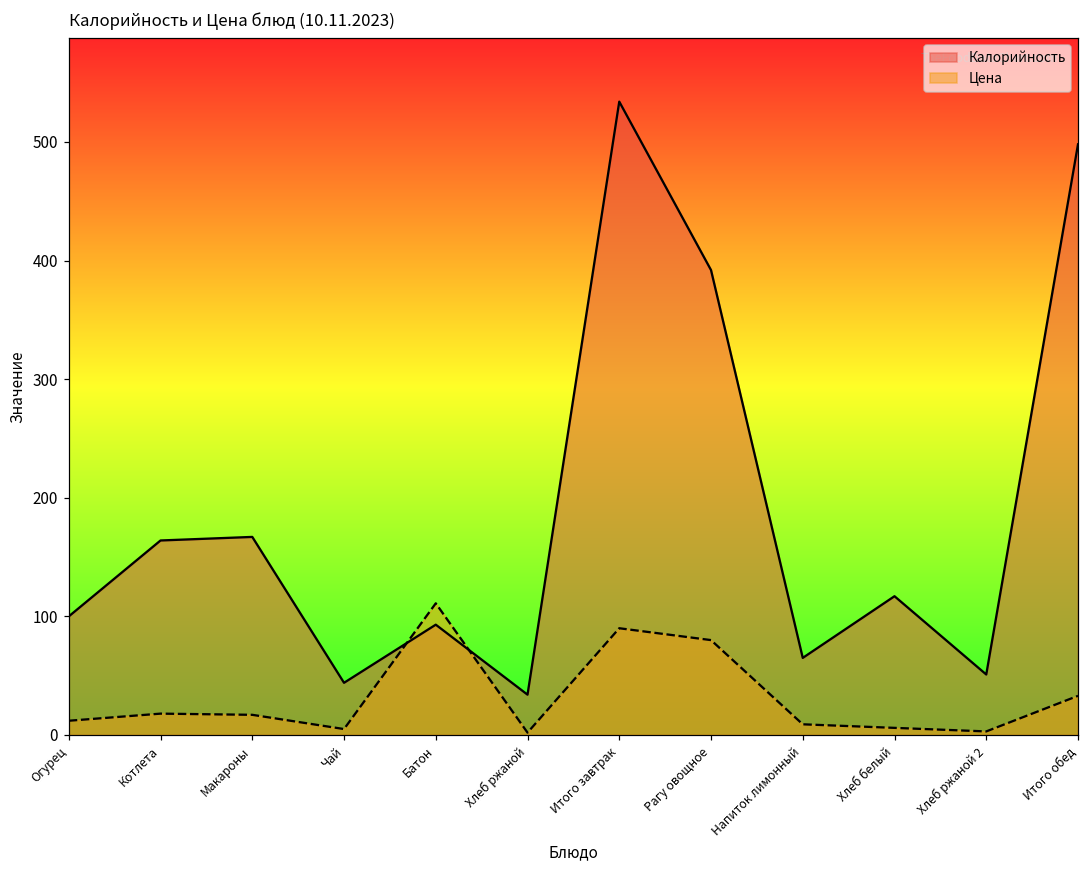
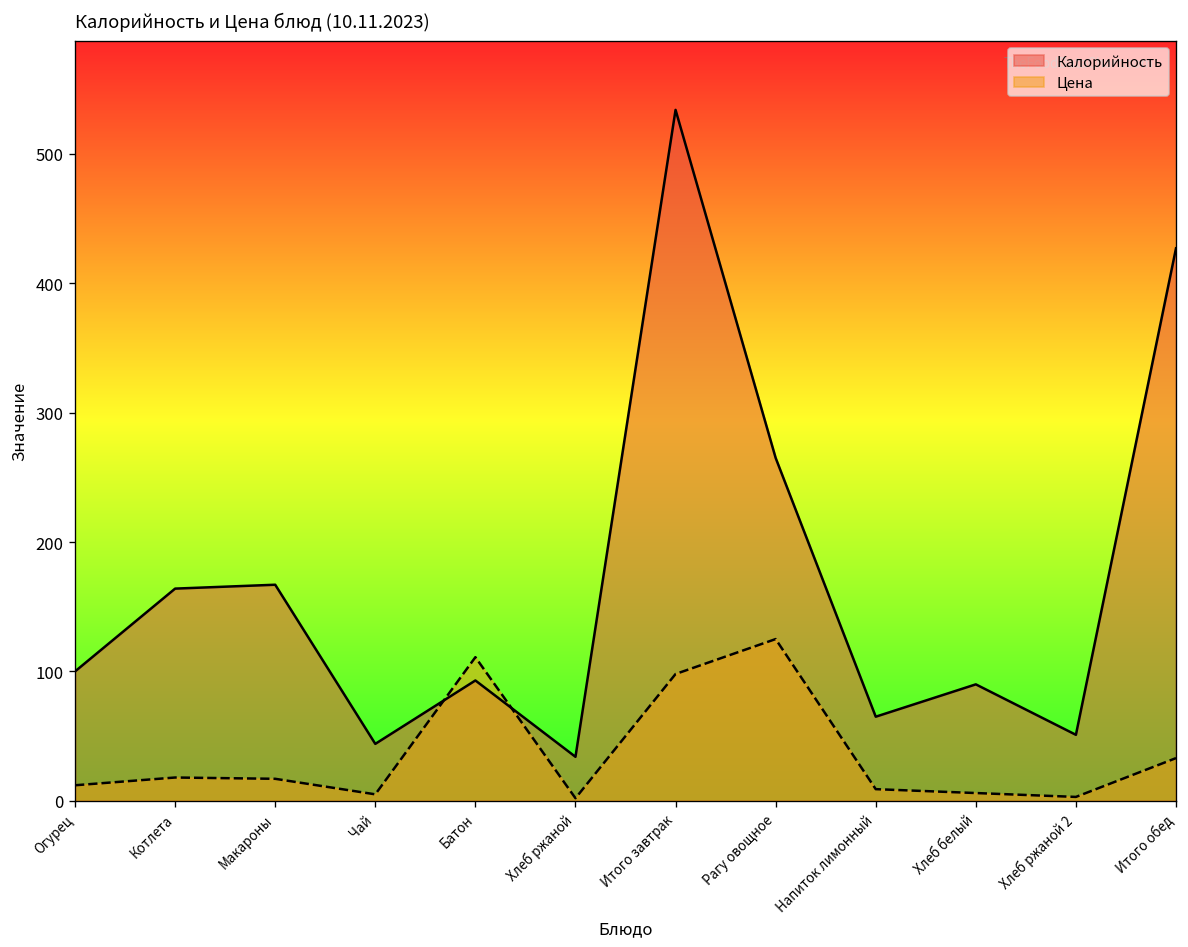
Цена, Итого завтрак: 90 -> 98
Калорийность, Рагу овощное: 392 -> 265
Цена, Рагу овощное: 80 -> 125
Калорийность, Хлеб белый: 117 -> 90
Калорийность, Итого обед: 498 -> 427
